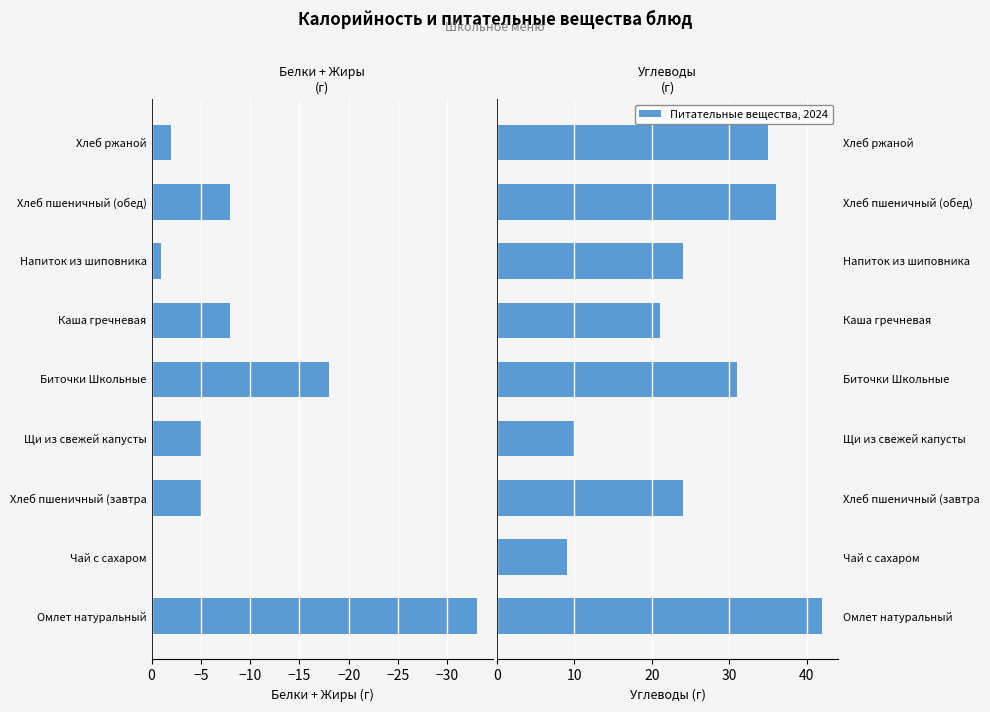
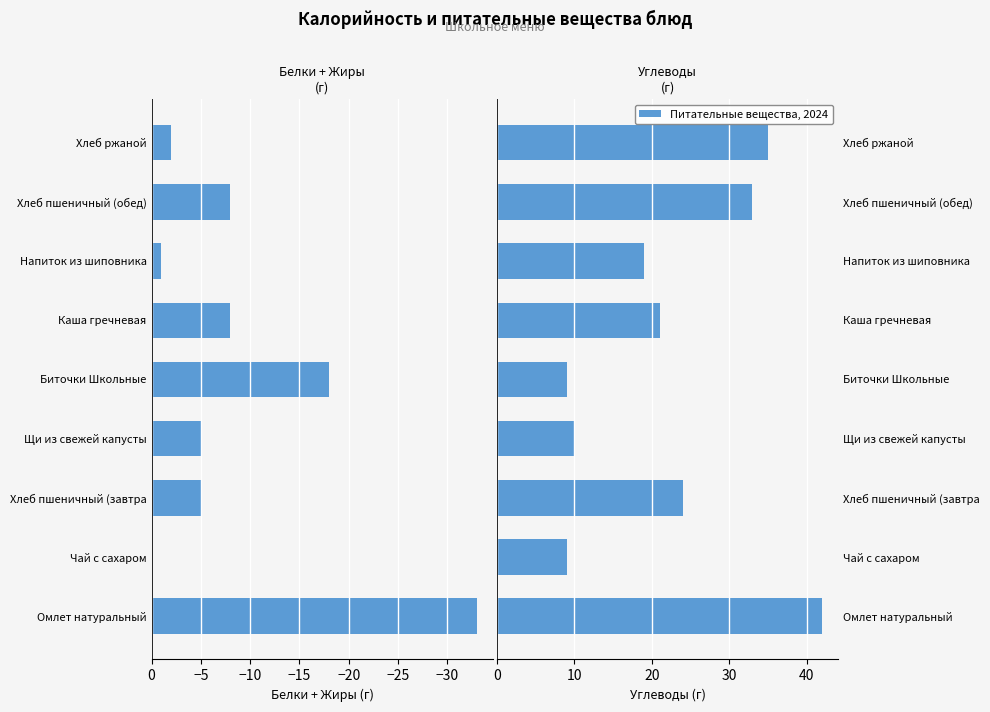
Углеводы (г), Хлеб пшеничный (обед): 36 -> 33
Углеводы (г), Напиток из шиповника: 24 -> 19
Углеводы (г), Биточки Школьные: 31 -> 9
